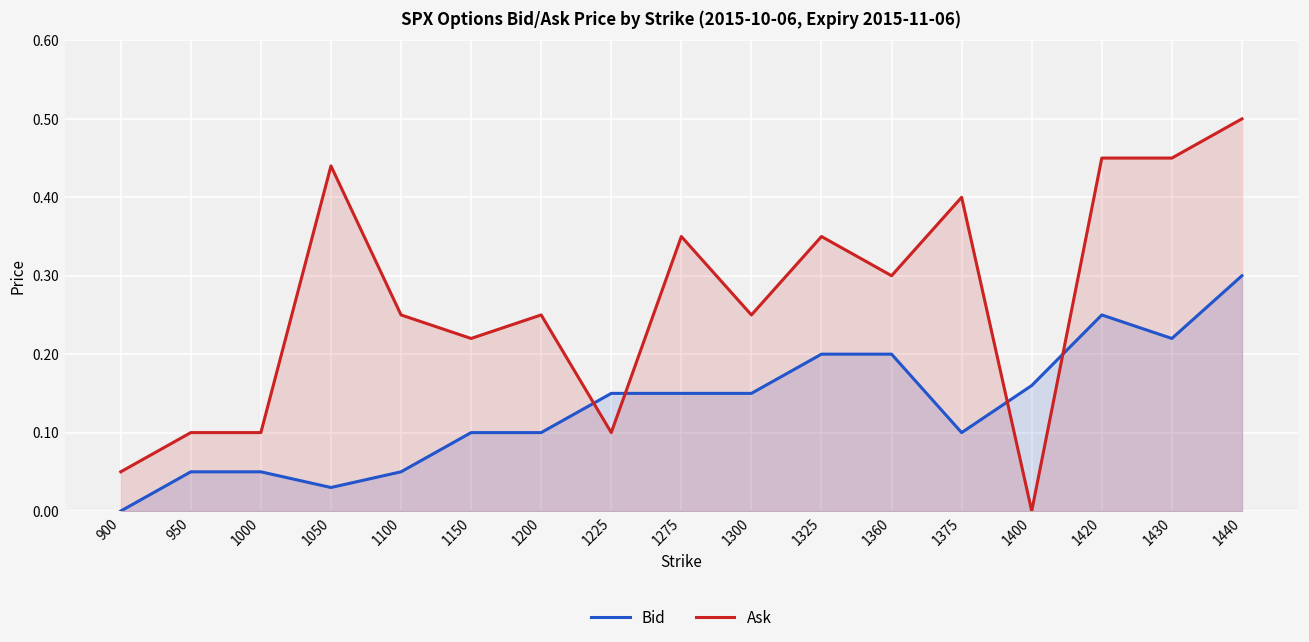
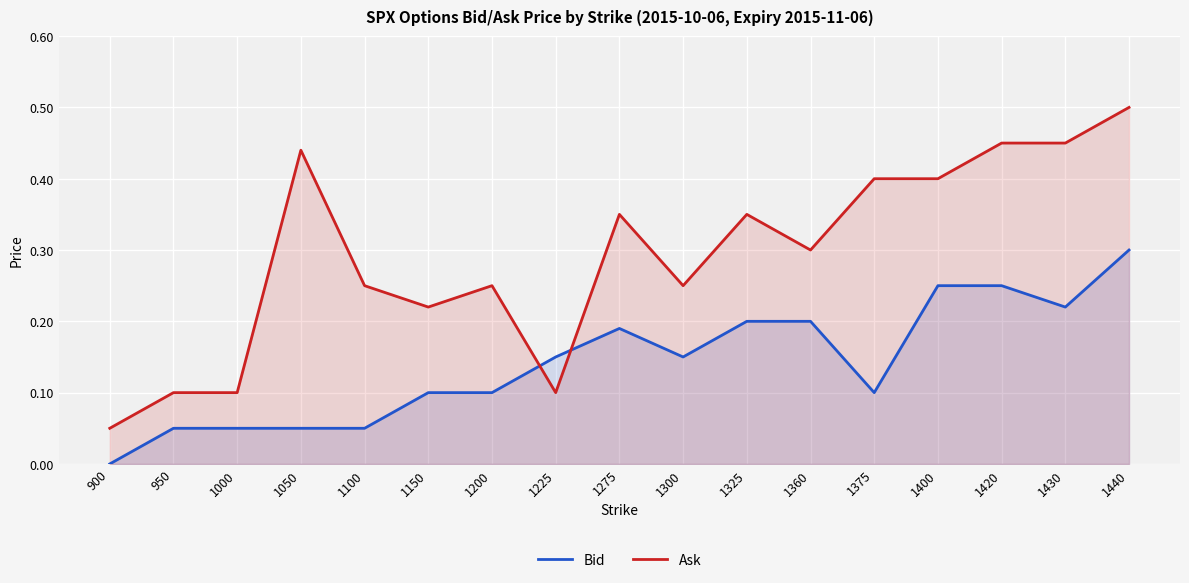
Bid, 1050: 0.03 -> 0.05
Bid, 1275: 0.15 -> 0.19
Bid, 1400: 0.16 -> 0.25
Ask, 1400: 0.0 -> 0.4
